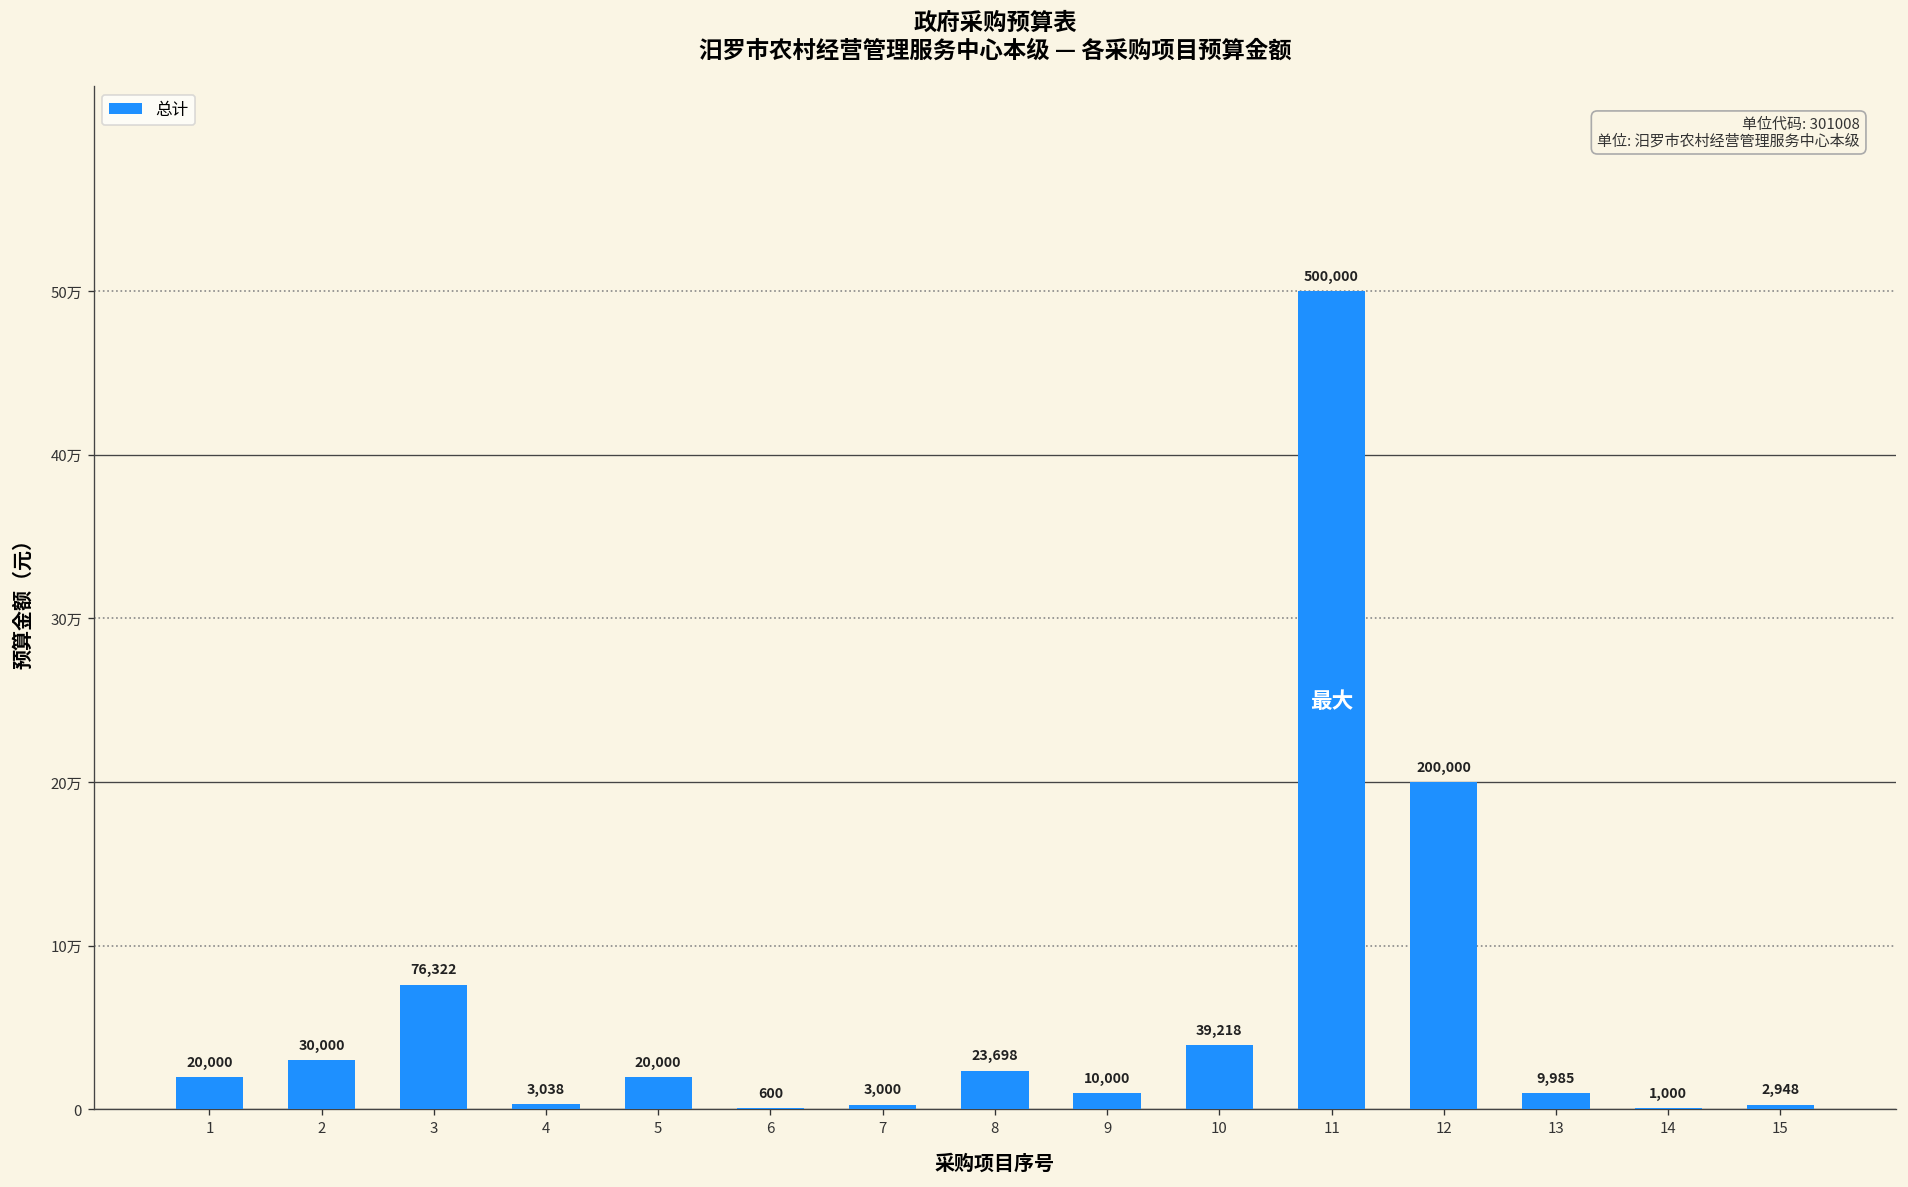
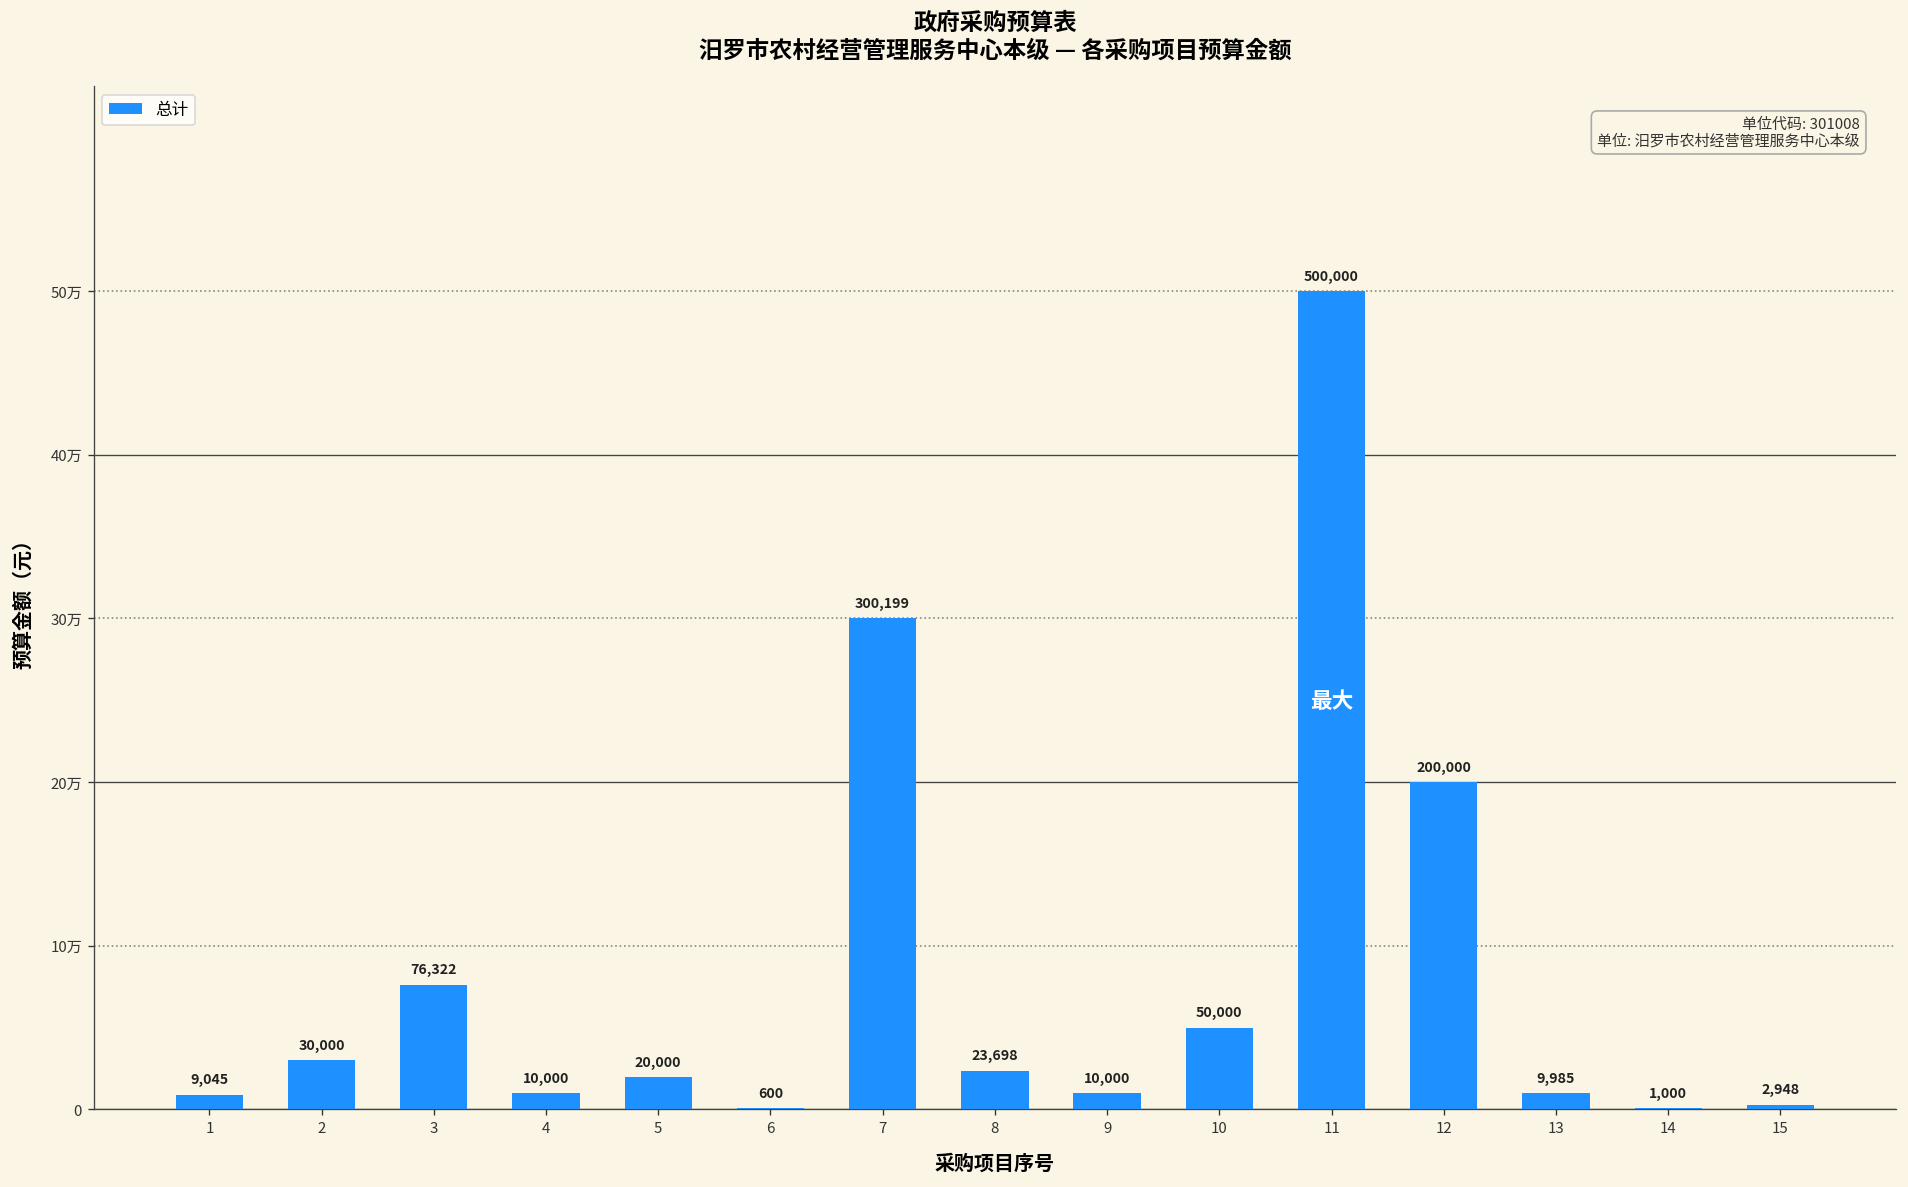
1: 20,000 -> 9,045
4: 3,038 -> 10,000
7: 3,000 -> 300,199
10: 39,218 -> 50,000
